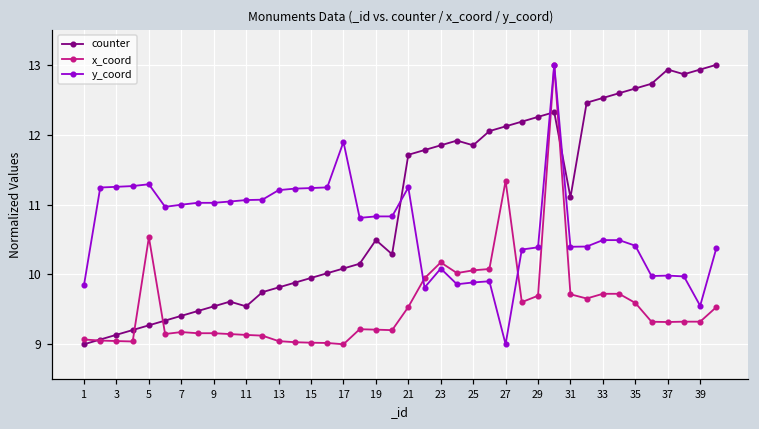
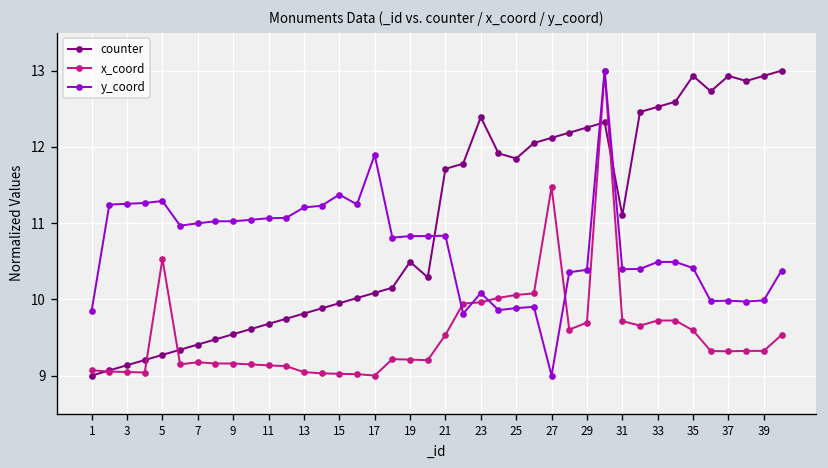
counter, 11: 9.5 -> 9.7
y_coord, 15: 11.2 -> 11.4
y_coord, 21: 11.2 -> 10.8
counter, 23: 11.8 -> 12.4
x_coord, 23: 10.2 -> 10.0
x_coord, 27: 11.3 -> 11.5
counter, 35: 12.7 -> 12.9
y_coord, 39: 9.6 -> 10.0
